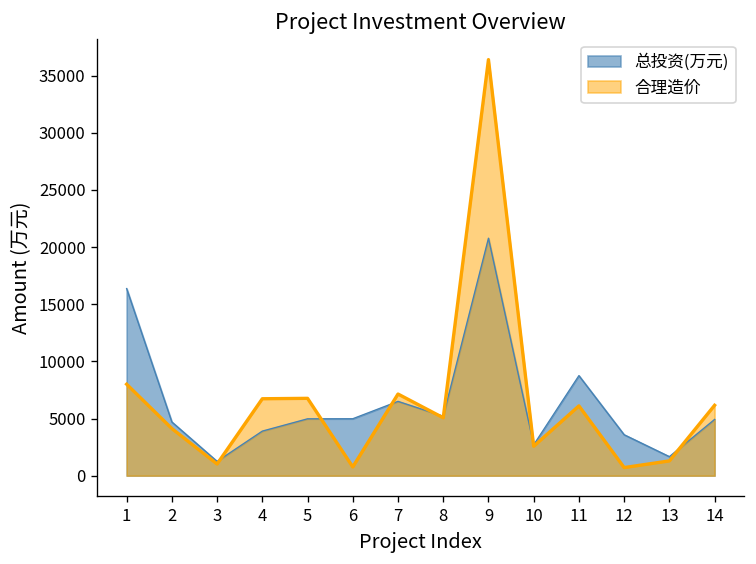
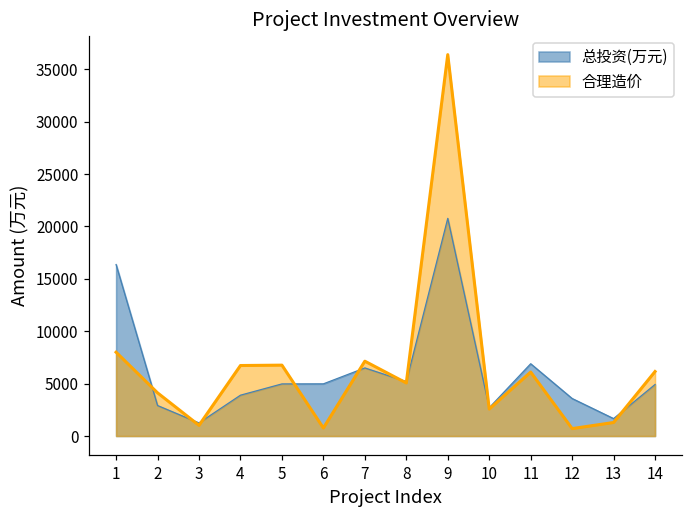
总投资(万元), 2: 5000 -> 3000
总投资(万元), 11: 9000 -> 7000
